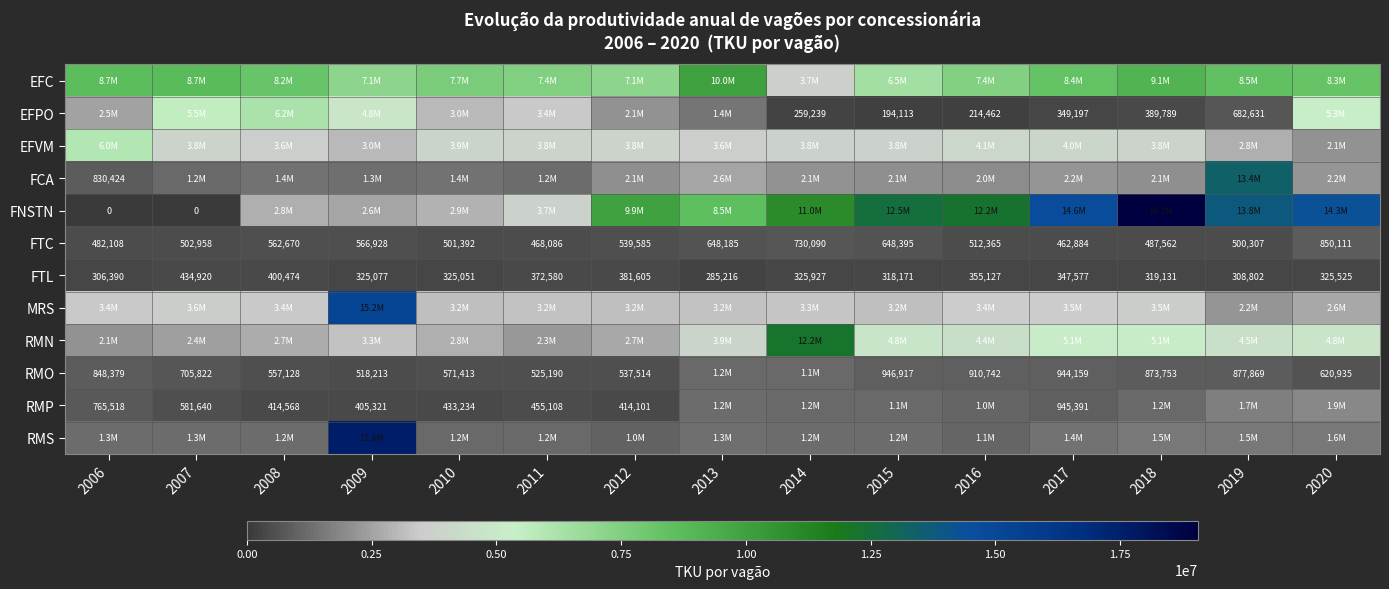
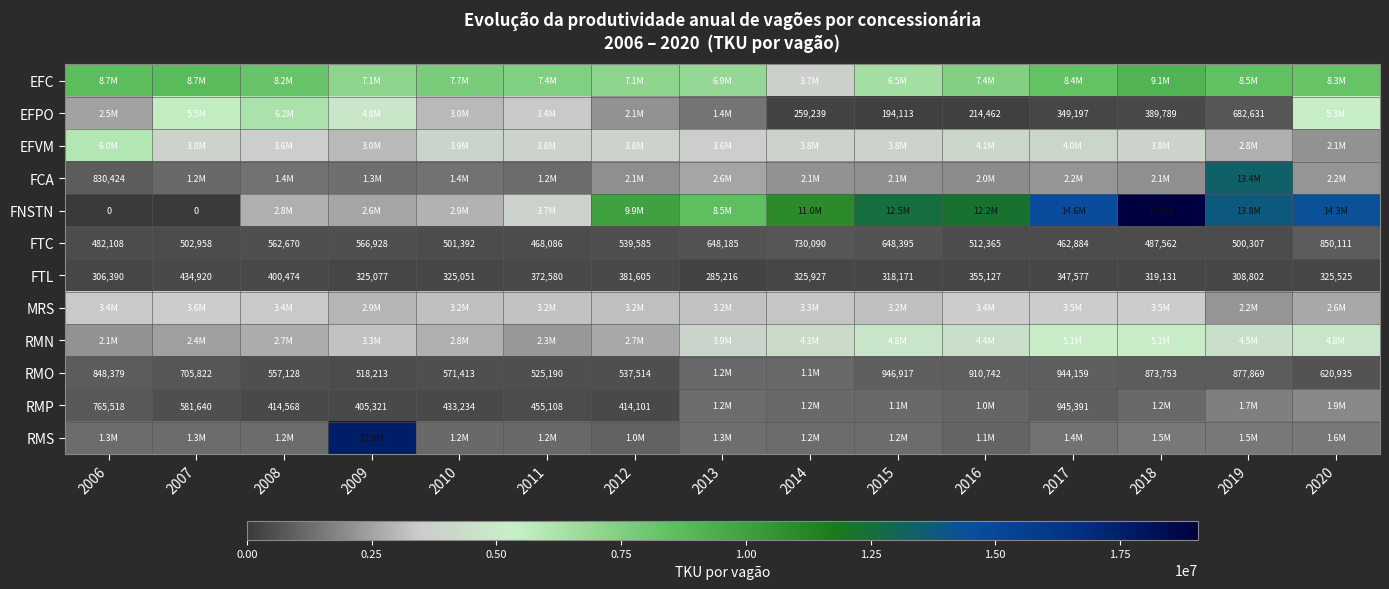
EFC, 2013: 10.0M -> 6.9M
MRS, 2009: 15.2M -> 2.9M
RMN, 2014: 12.2M -> 4.3M
